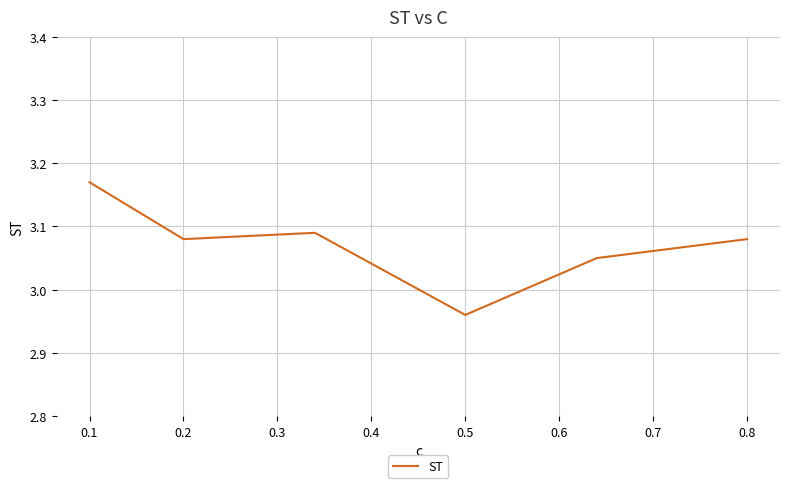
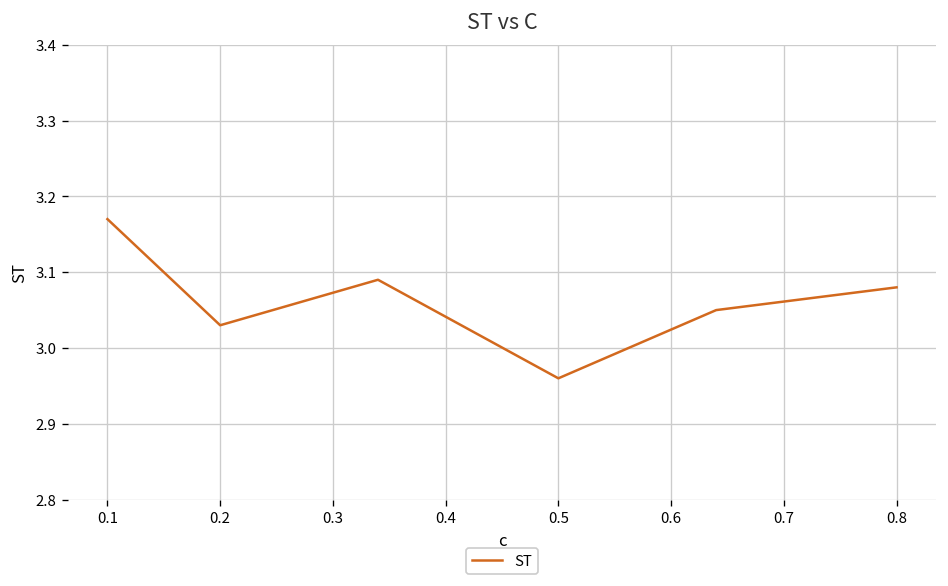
0.2: 3.08 -> 3.03
